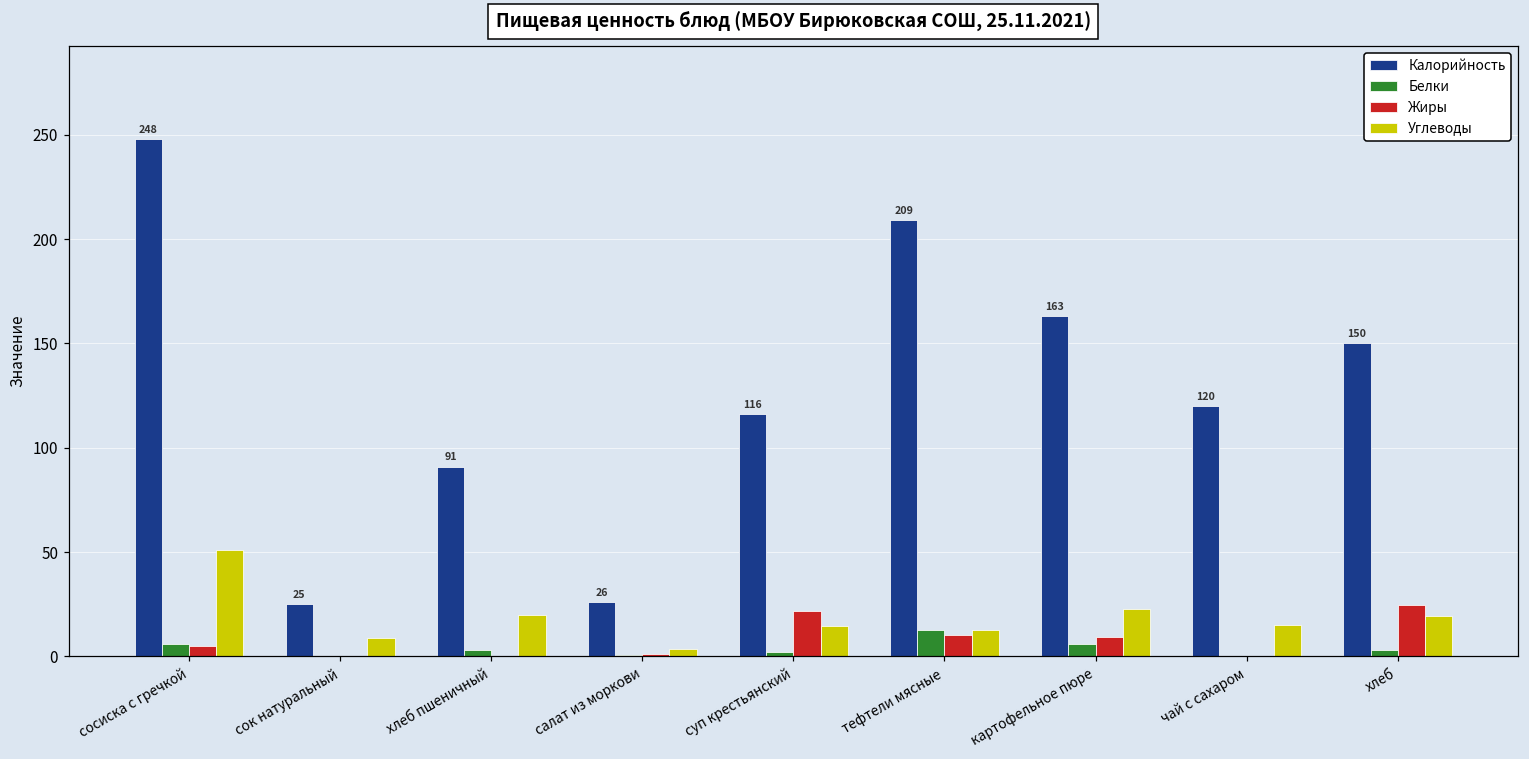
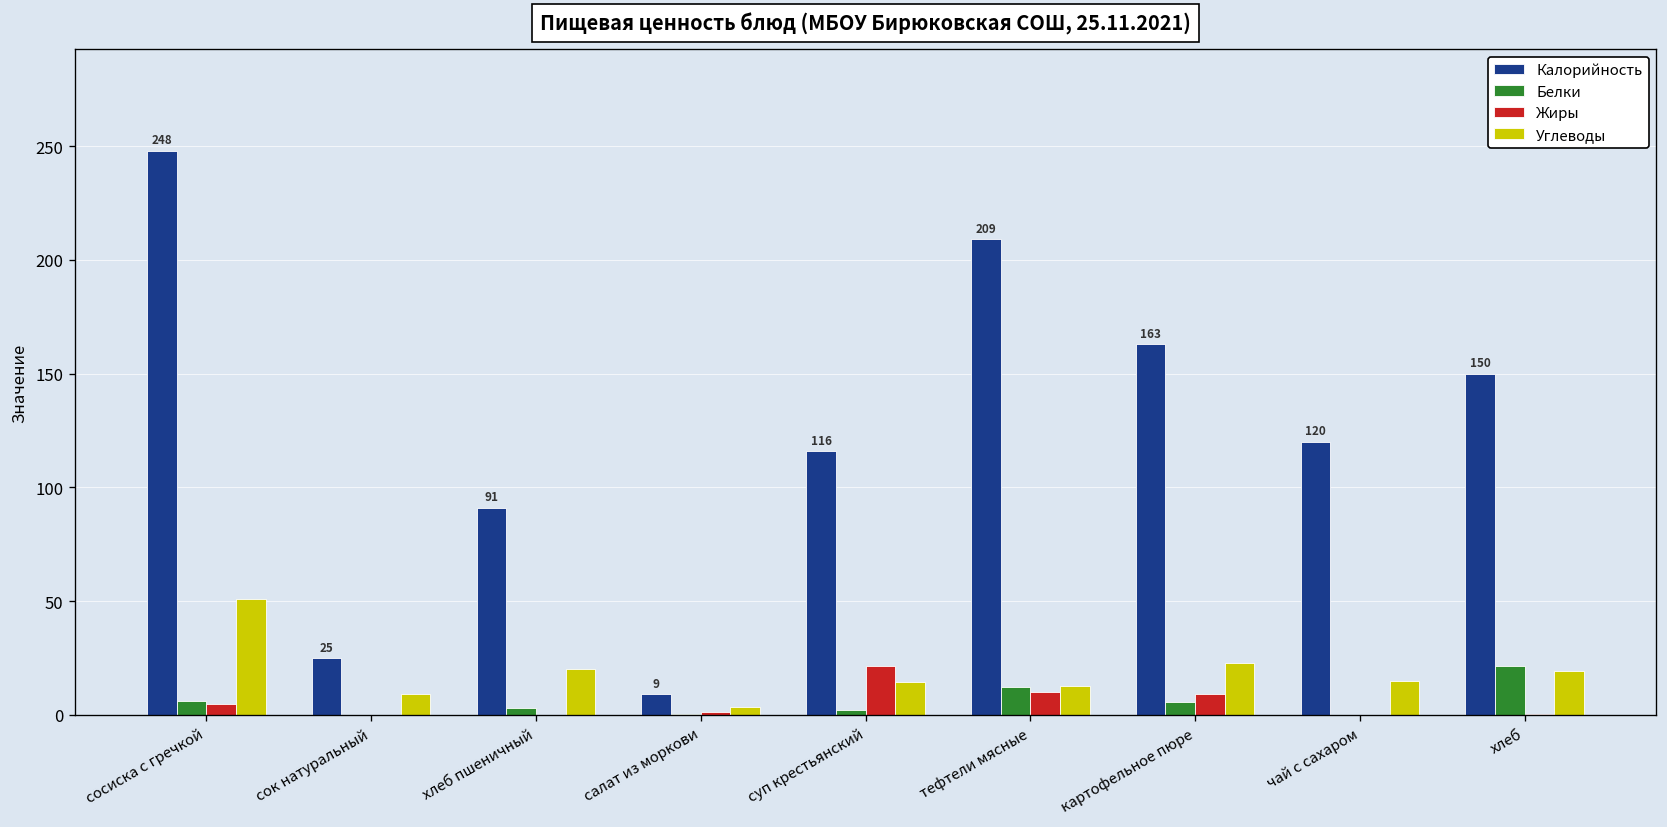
Калорийность, салат из моркови: 26 -> 9
Белки, хлеб: 3 -> 22
Жиры, хлеб: 25 -> 0
